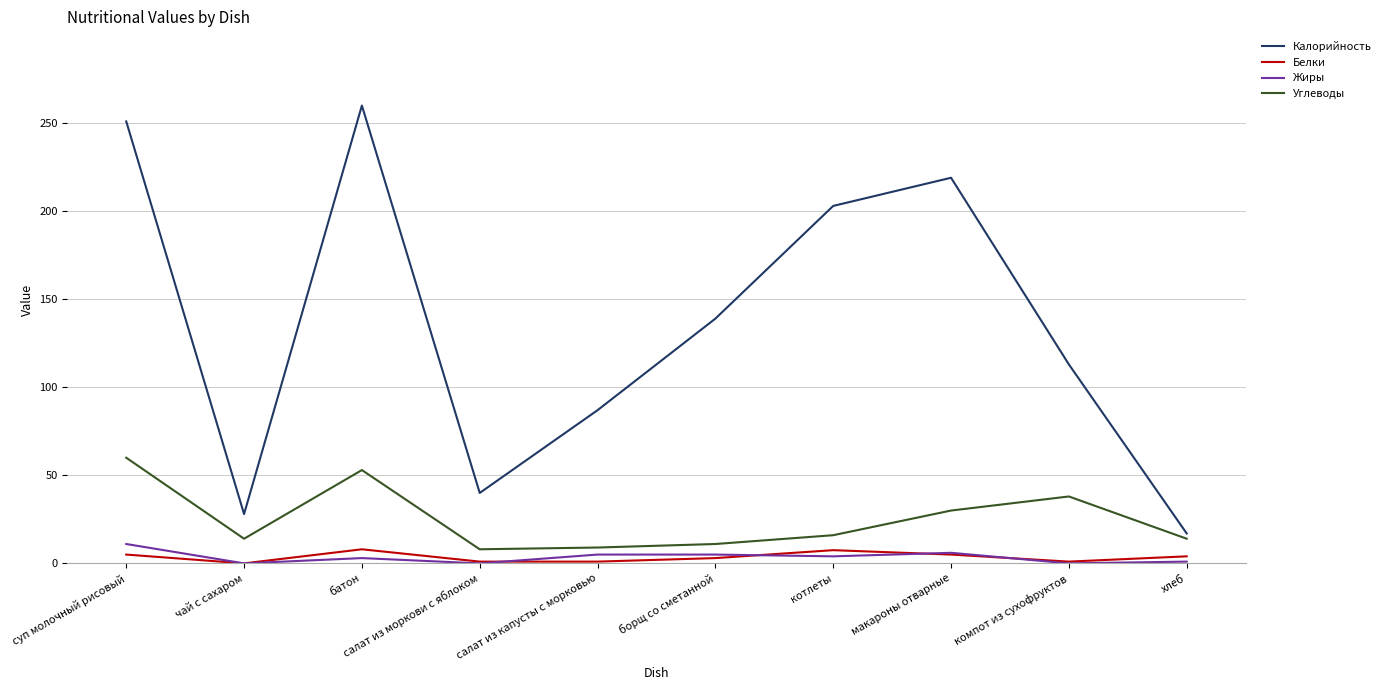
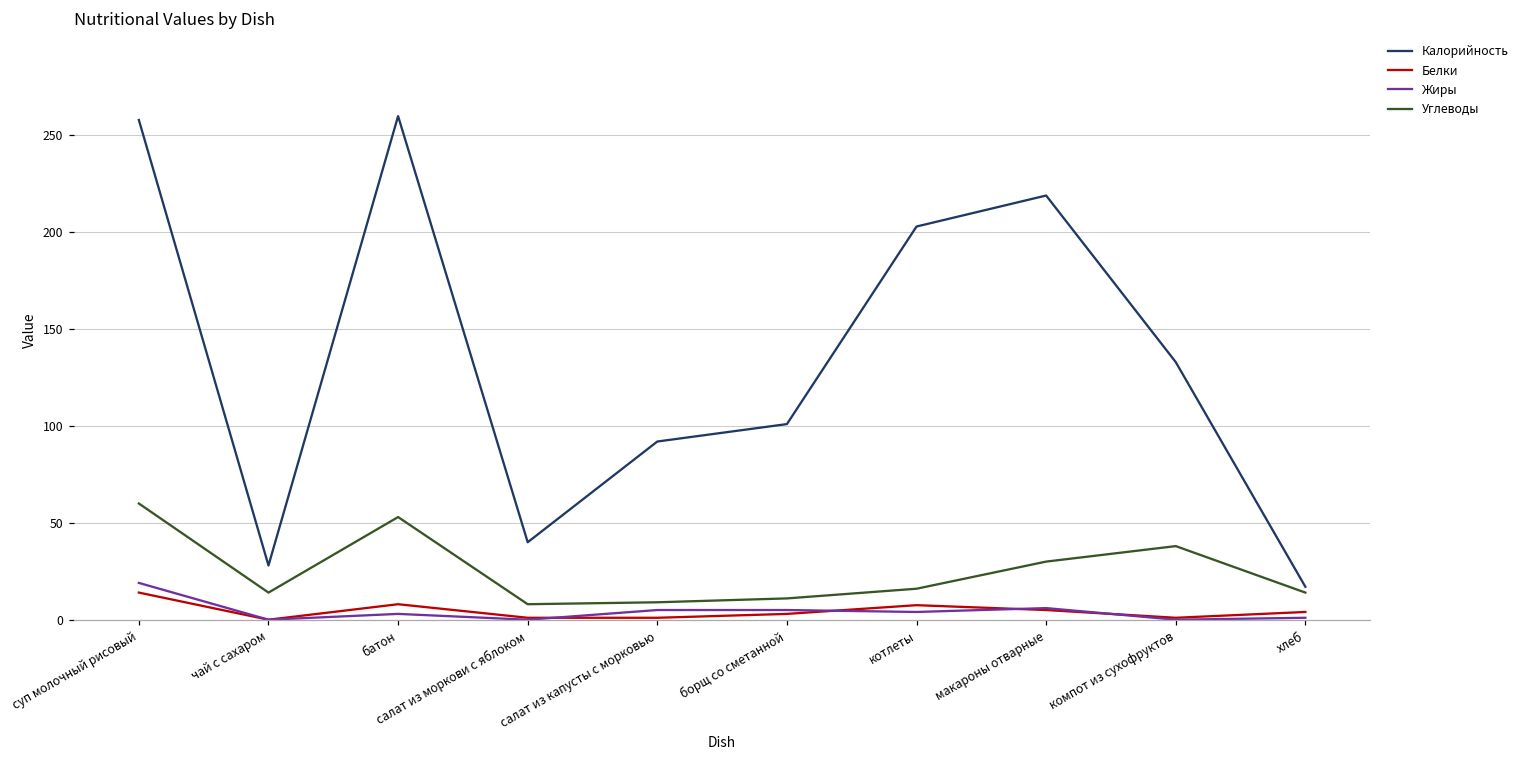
Калорийность, суп молочный рисовый: 251 -> 258
Белки, суп молочный рисовый: 5 -> 14
Жиры, суп молочный рисовый: 11 -> 19
Калорийность, салат из капусты с морковью: 87 -> 92
Калорийность, борщ со сметанной: 139 -> 101
Калорийность, компот из сухофруктов: 113 -> 133
